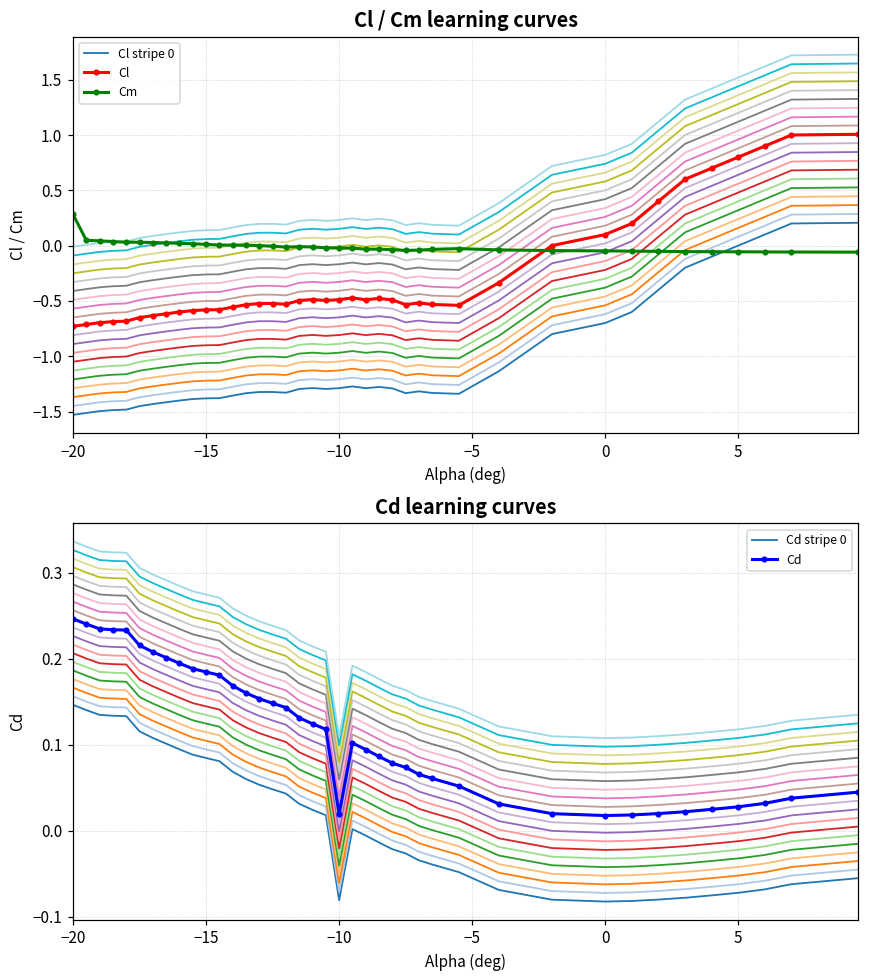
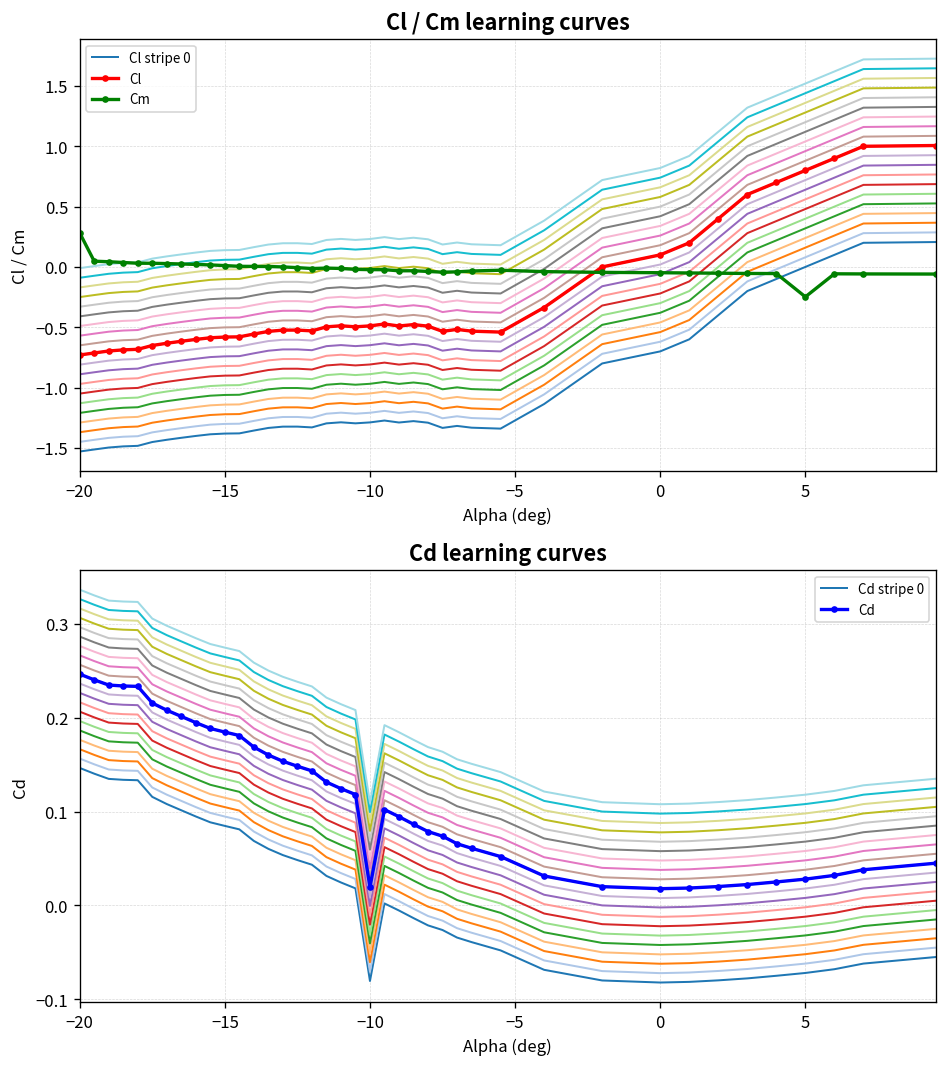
Cl / Cm learning curves, Cm, 5: -0.06 -> -0.25
